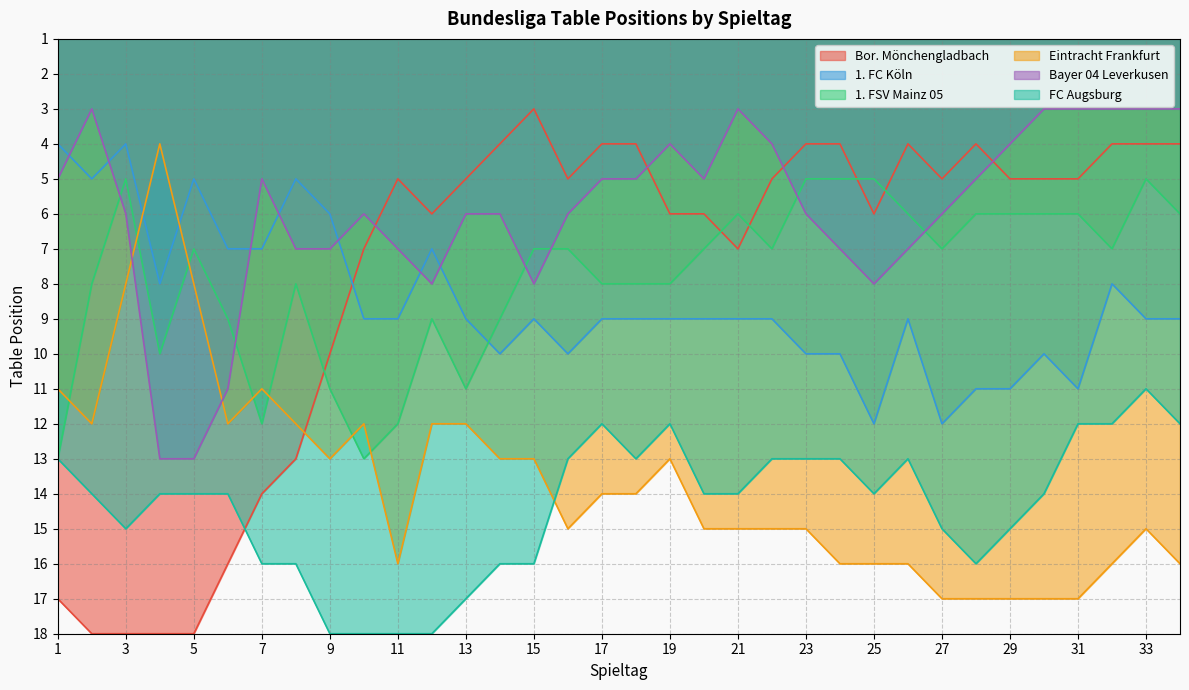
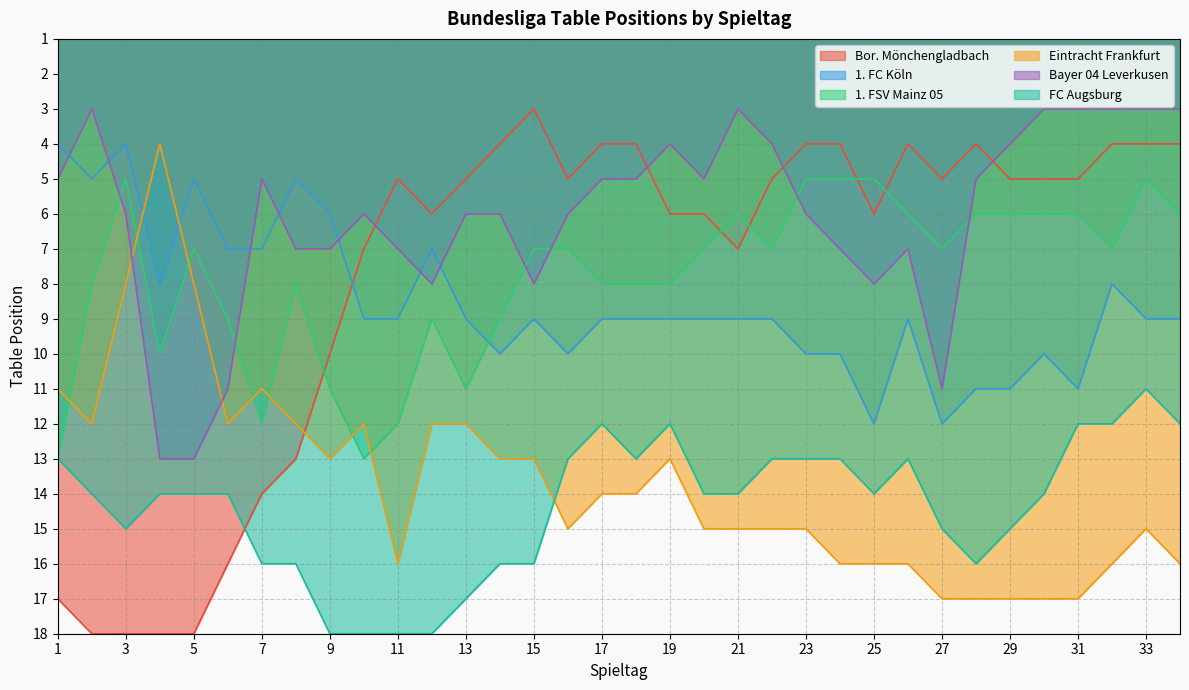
Bayer 04 Leverkusen, 27: 6 -> 11
